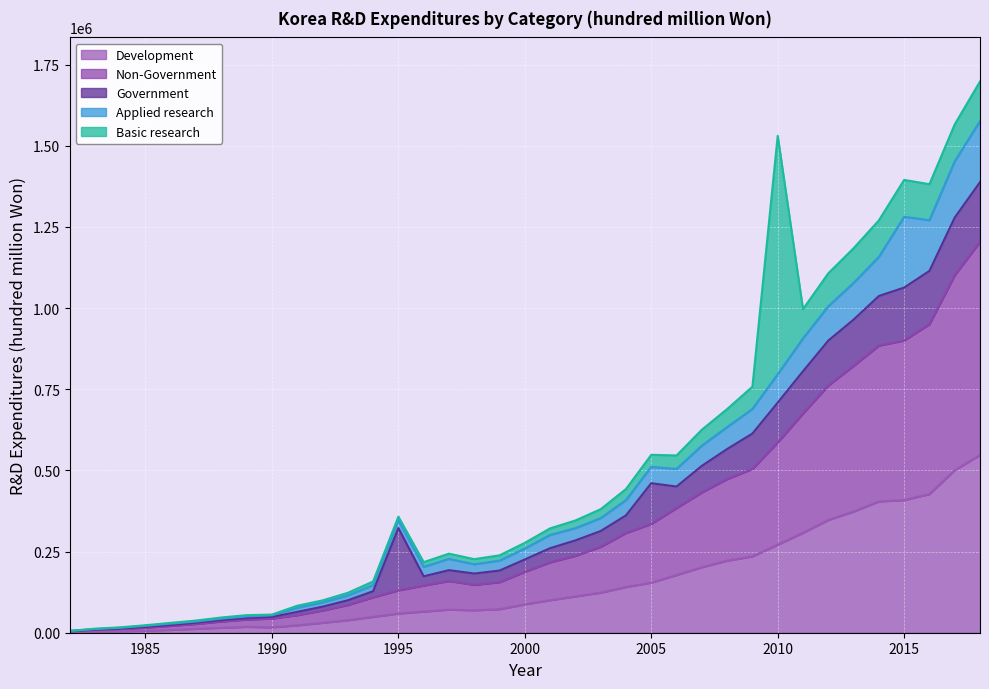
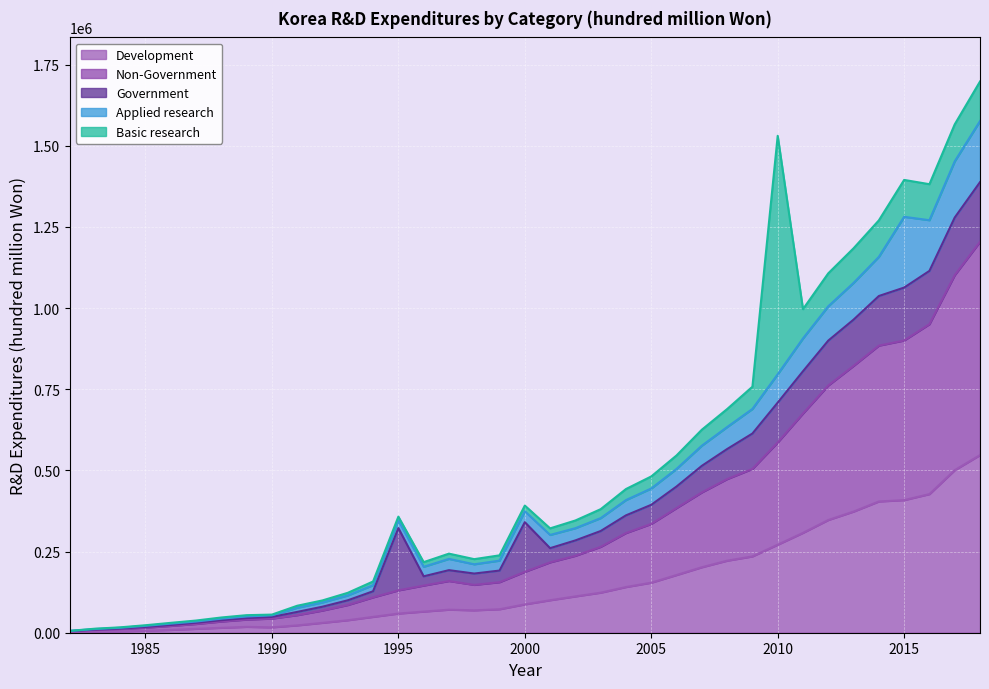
Government, 2000: 40000 -> 150000
Government, 2005: 130000 -> 60000
